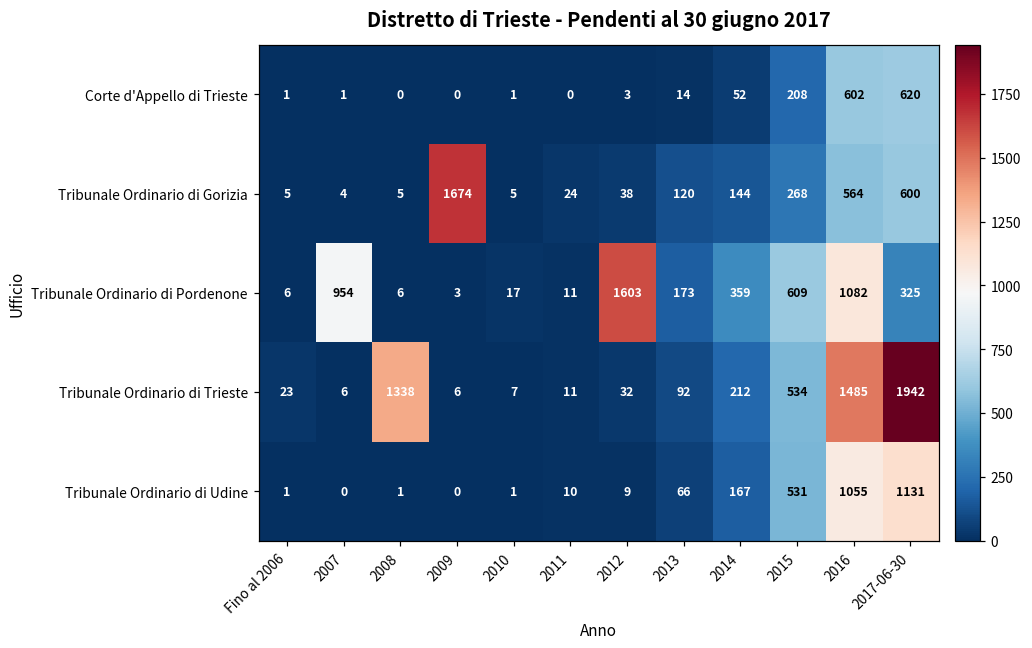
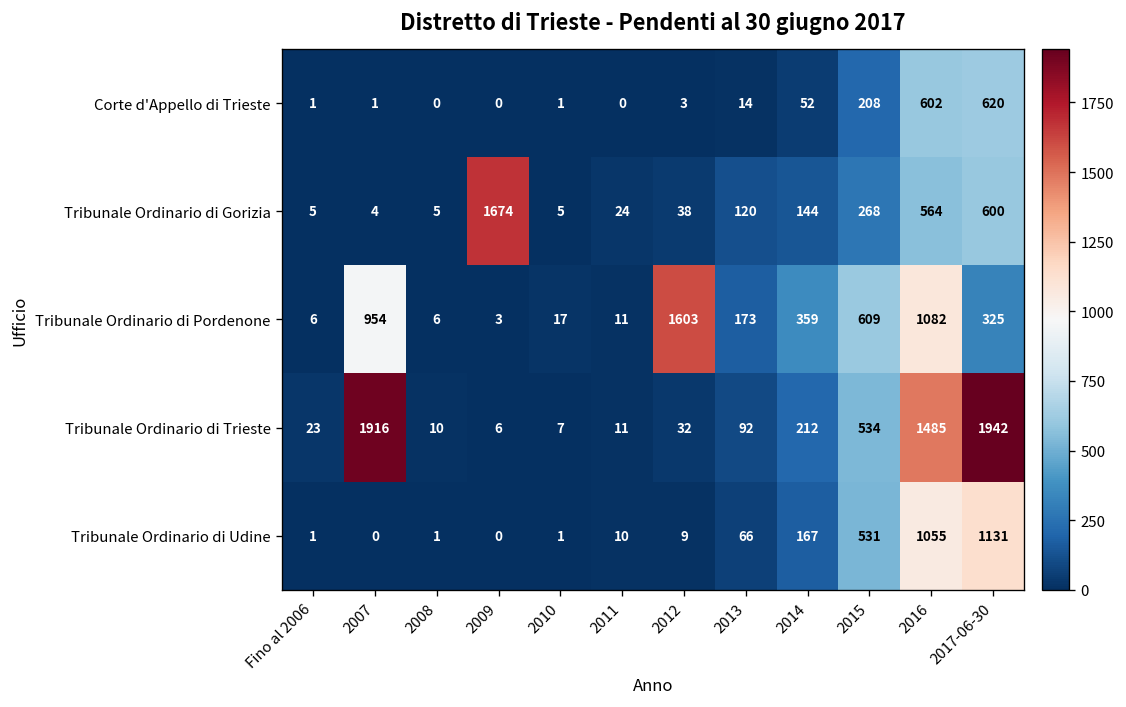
Tribunale Ordinario di Trieste, 2007: 6 -> 1916
Tribunale Ordinario di Trieste, 2008: 1338 -> 10
